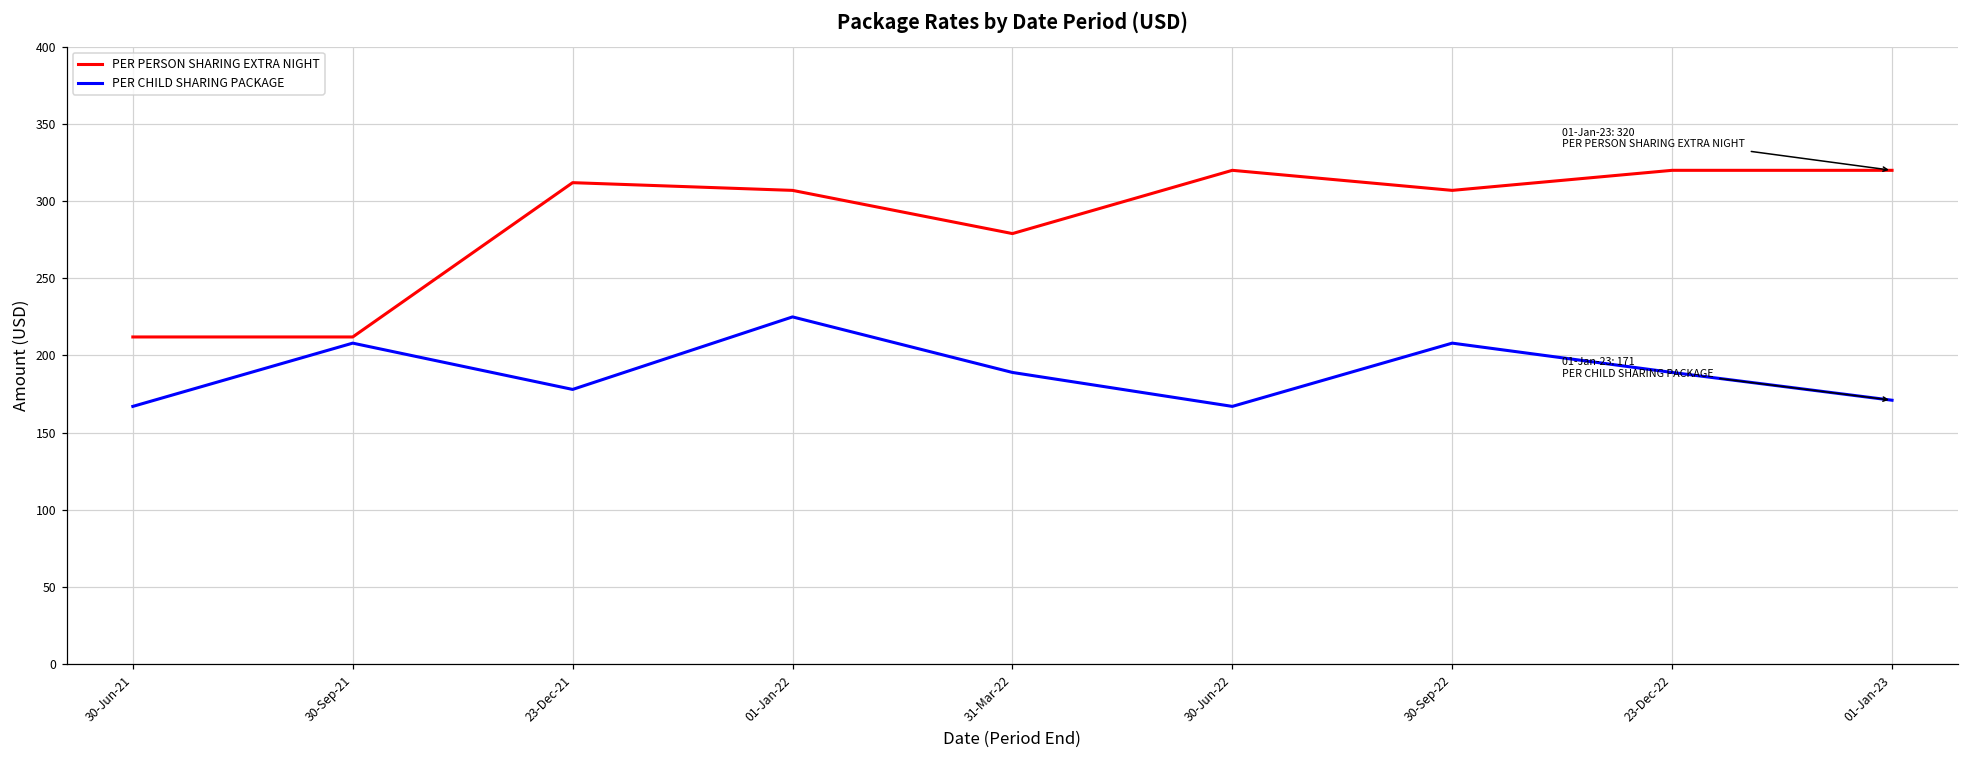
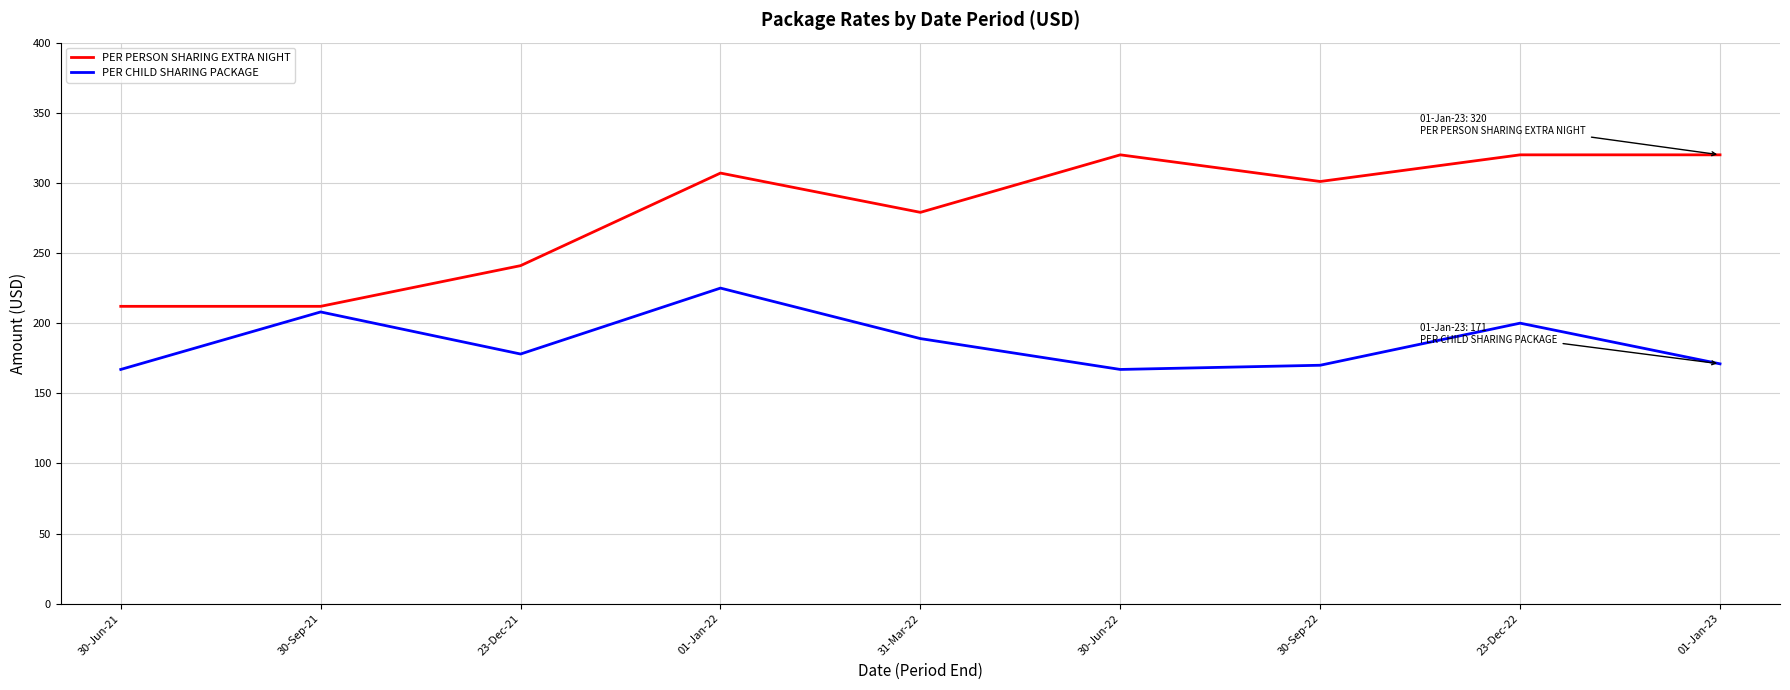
PER PERSON SHARING EXTRA NIGHT, 23-Dec-21: 312 -> 241
PER PERSON SHARING EXTRA NIGHT, 30-Sep-22: 307 -> 301
PER CHILD SHARING PACKAGE, 30-Sep-22: 208 -> 170
PER CHILD SHARING PACKAGE, 23-Dec-22: 189 -> 200
